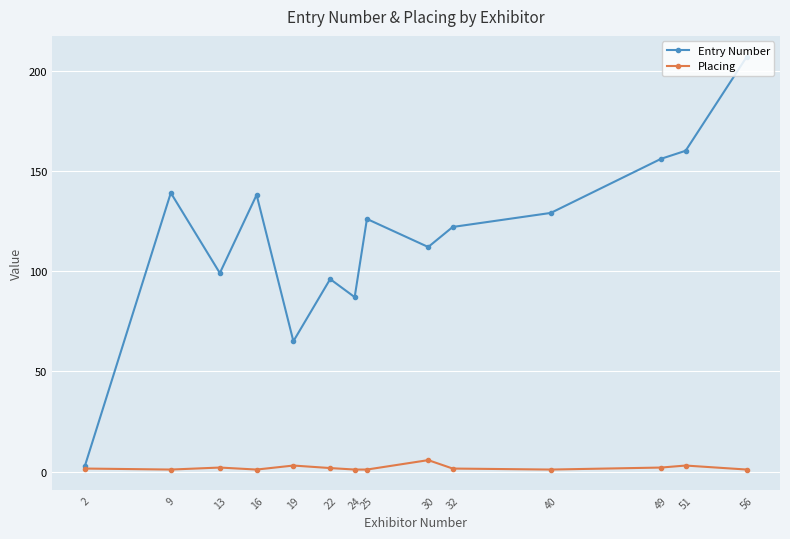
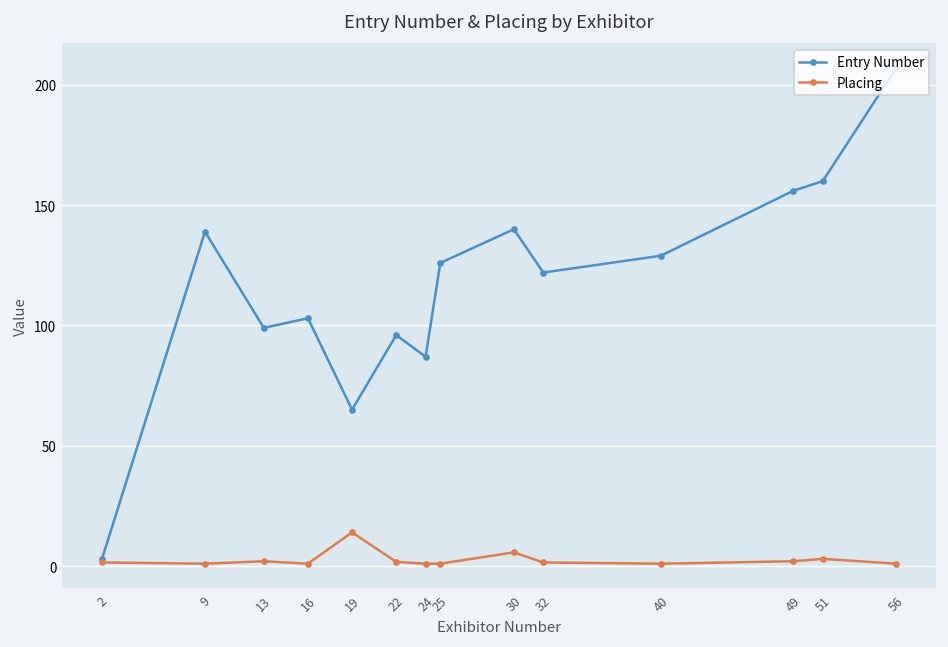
Entry Number, 16: 138 -> 103
Placing, 19: 3 -> 14
Entry Number, 30: 112 -> 140
